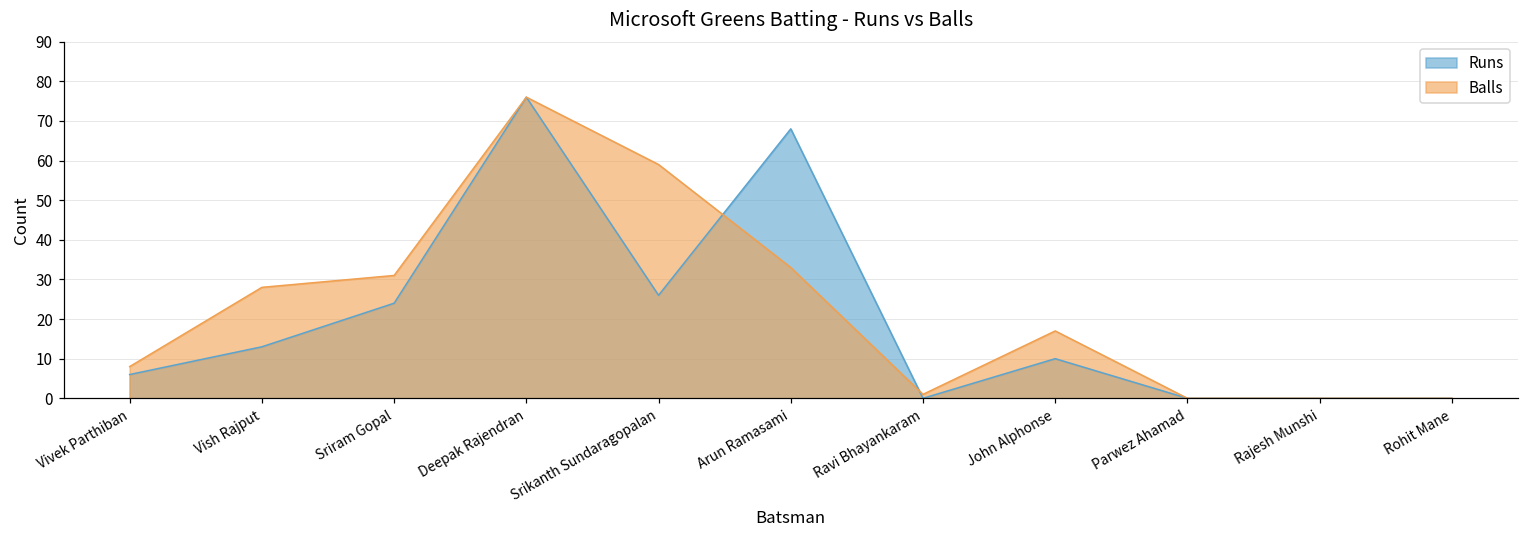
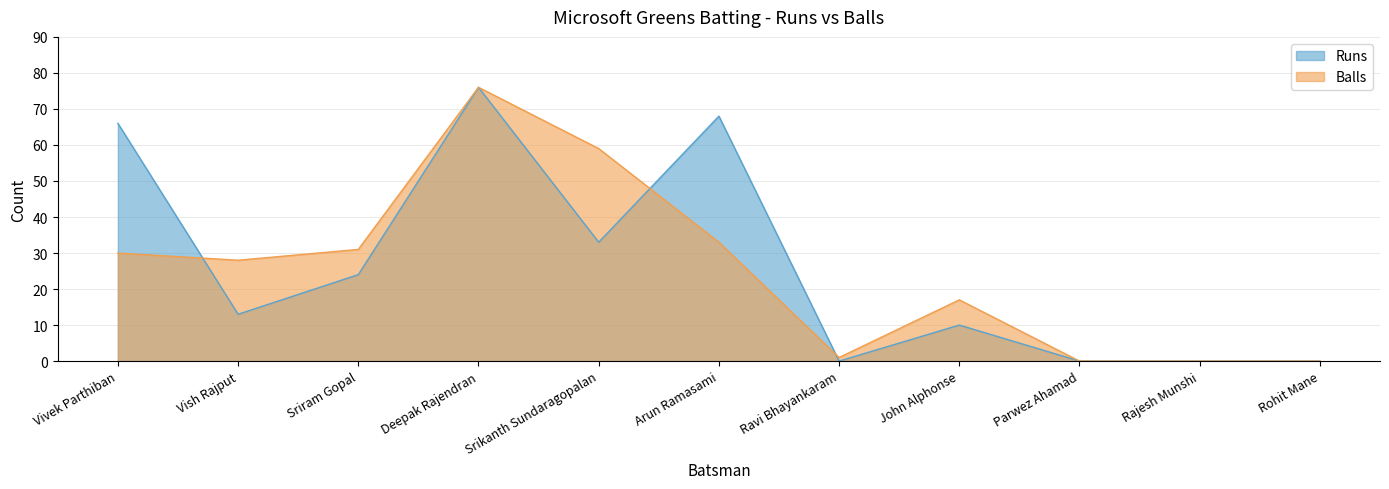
Runs, Vivek Parthiban: 6 -> 66
Balls, Vivek Parthiban: 8 -> 30
Runs, Srikanth Sundaragopalan: 26 -> 33
